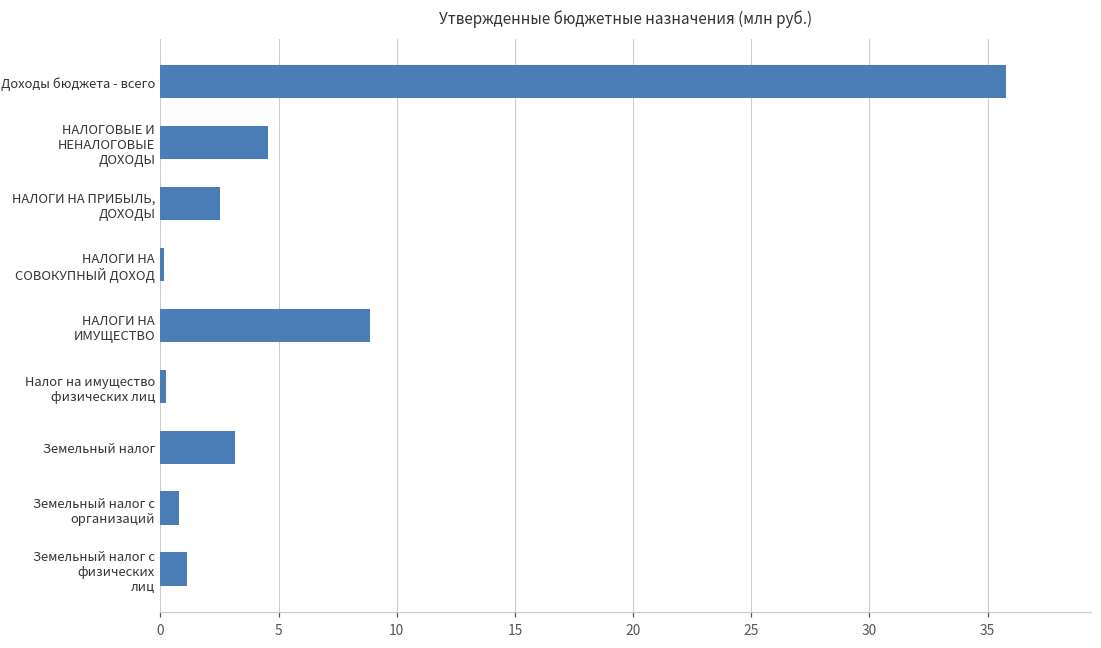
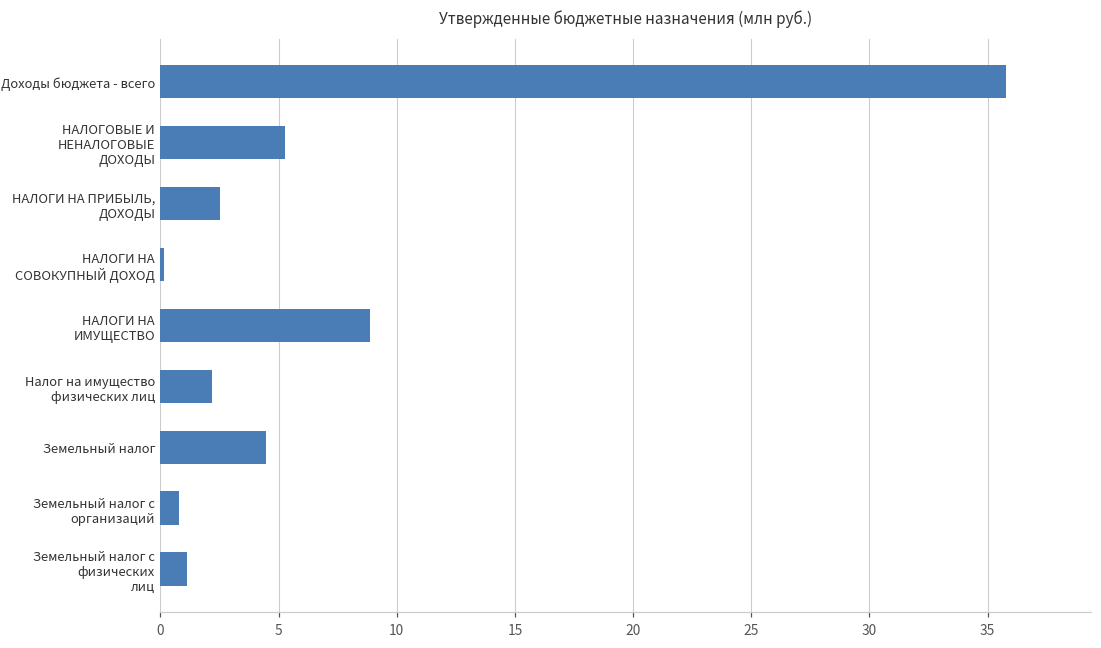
НАЛОГОВЫЕ И НЕНАЛОГОВЫЕ ДОХОДЫ: 4.6 -> 5.3
Налог на имущество физических лиц: 0.3 -> 2.2
Земельный налог: 3.1 -> 4.5
